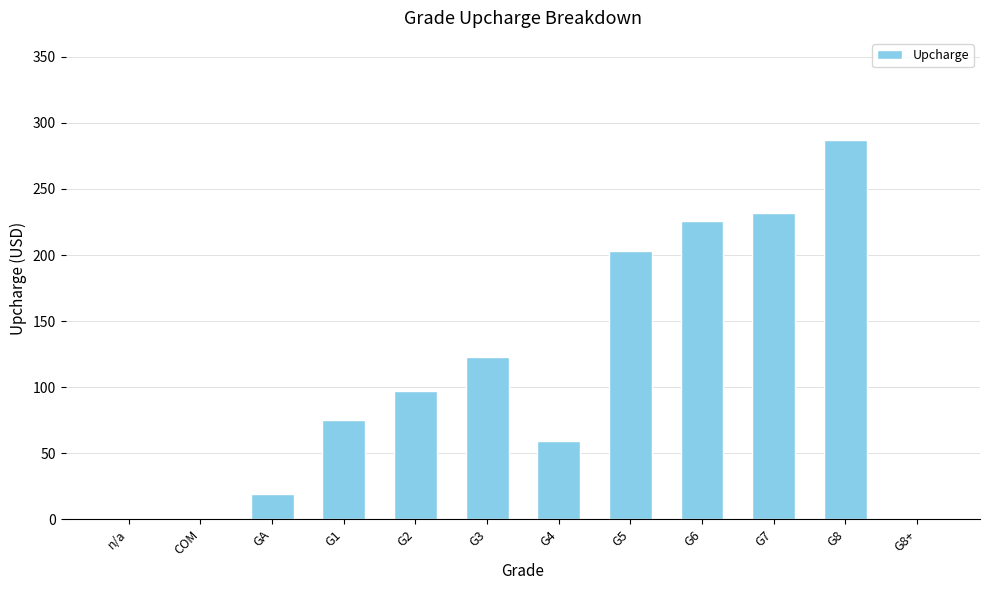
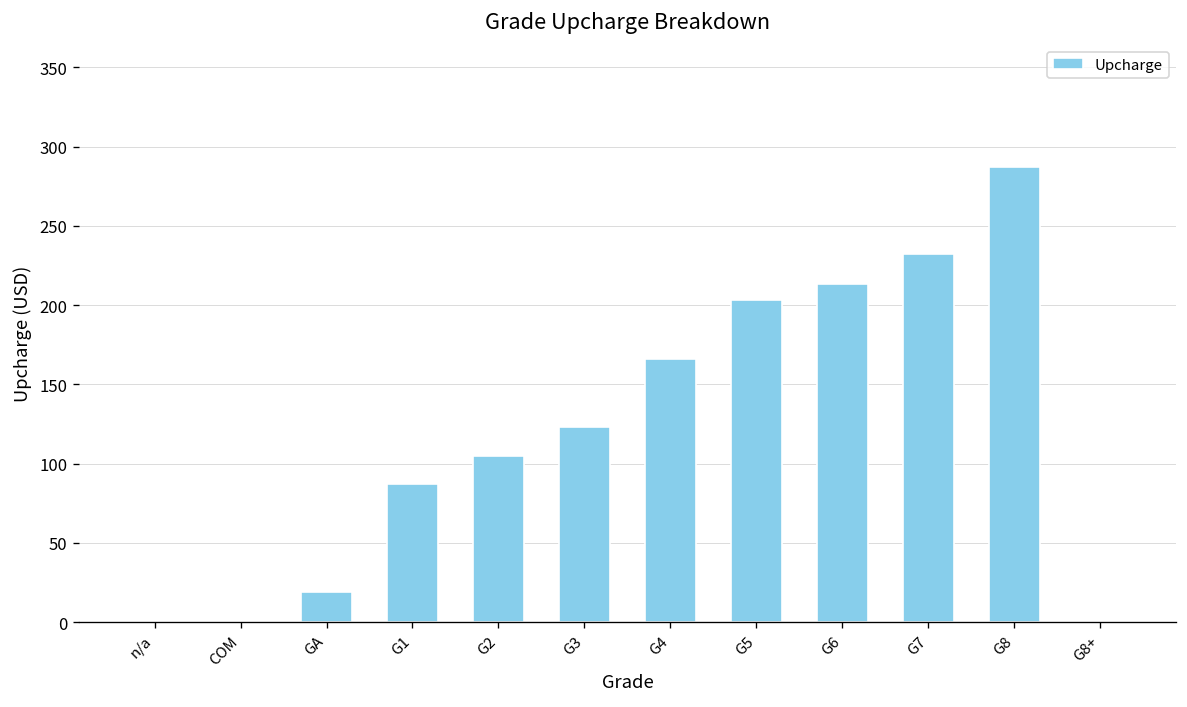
G1: 75 -> 87
G2: 97 -> 105
G4: 59 -> 166
G6: 226 -> 213
